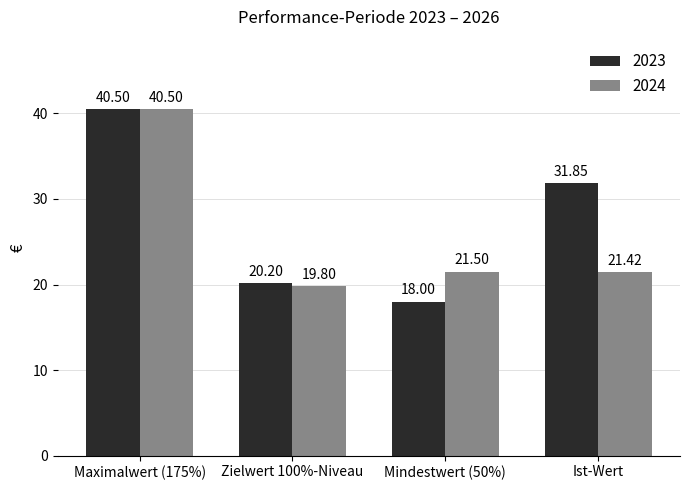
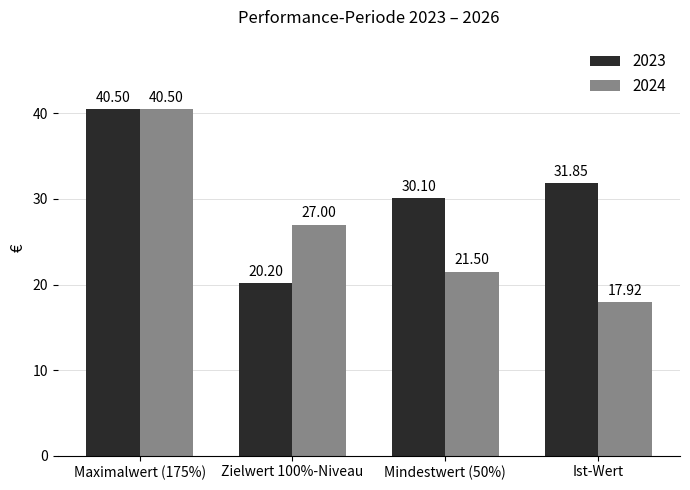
2024, Zielwert 100%-Niveau: 19.80 -> 27.00
2023, Mindestwert (50%): 18.00 -> 30.10
2024, Ist-Wert: 21.42 -> 17.92
